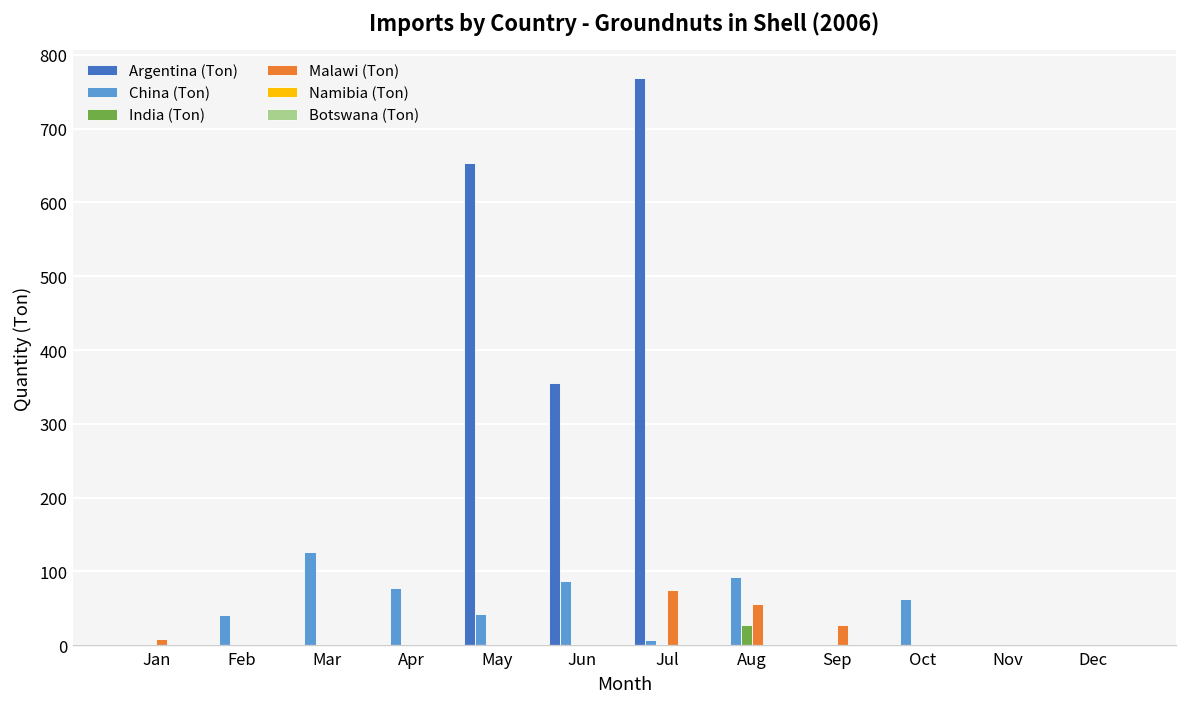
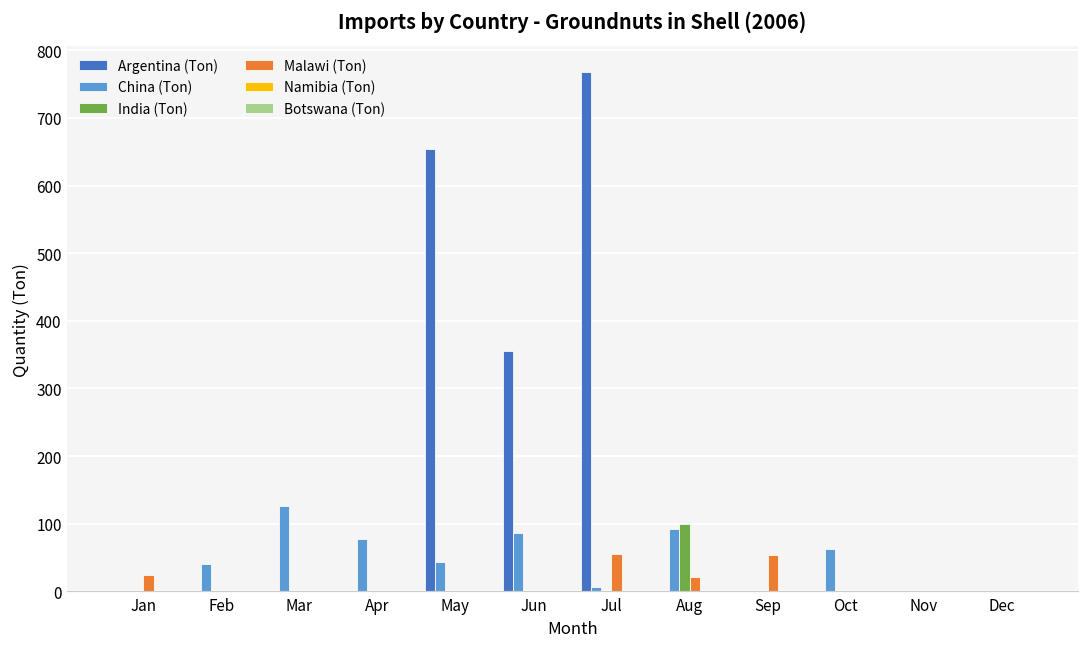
Malawi (Ton), Jan: 10 -> 20
Malawi (Ton), Jul: 80 -> 60
India (Ton), Aug: 30 -> 100
Malawi (Ton), Aug: 60 -> 20
Malawi (Ton), Sep: 30 -> 50
